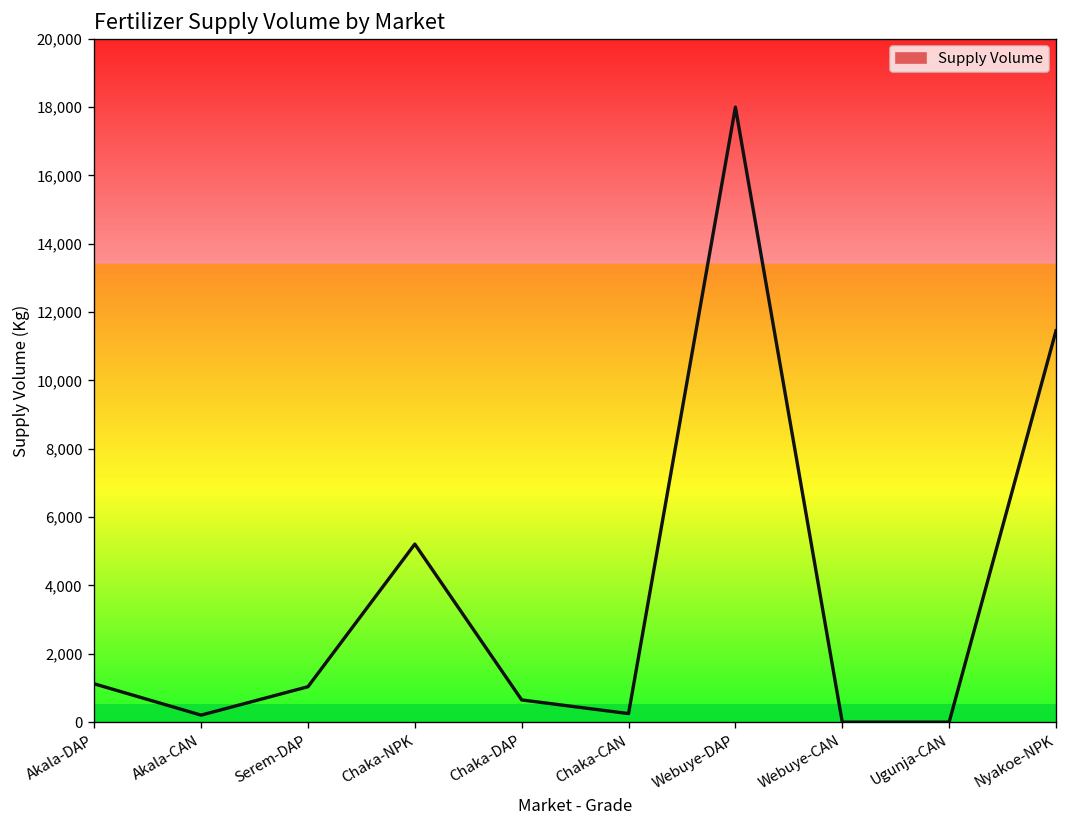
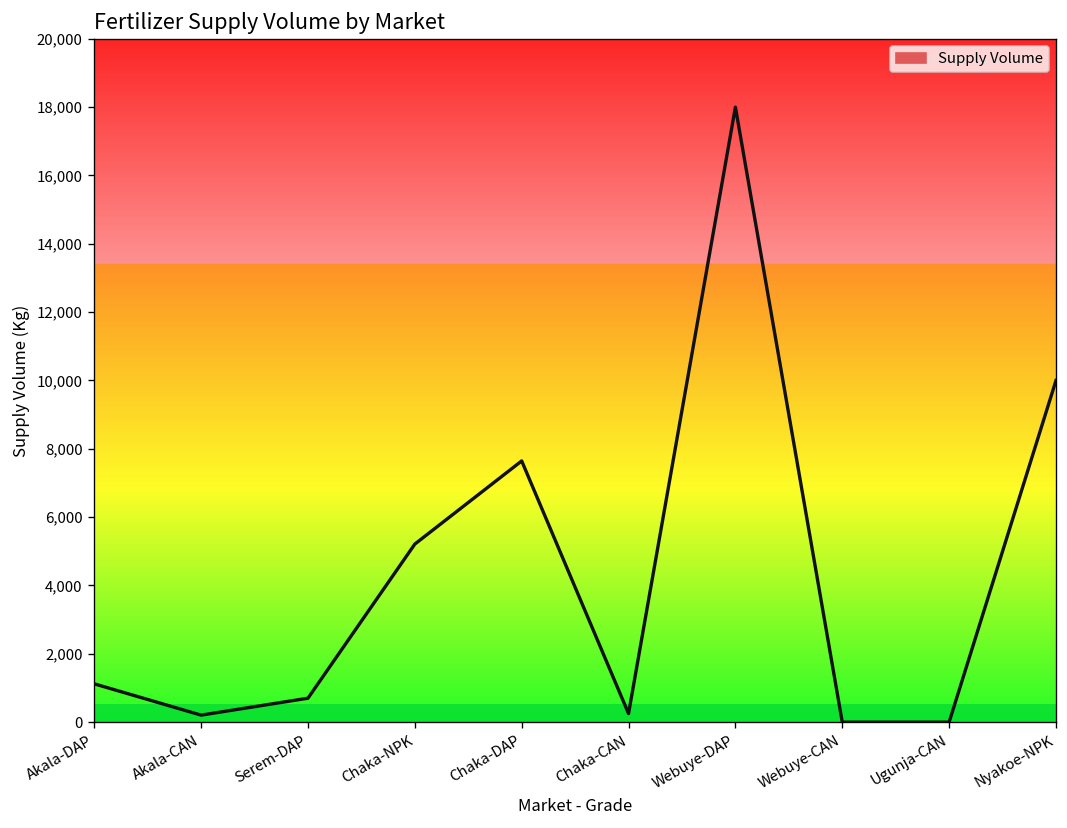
Serem-DAP: 1,000 -> 700
Chaka-DAP: 700 -> 7,600
Nyakoe-NPK: 11,500 -> 10,000
